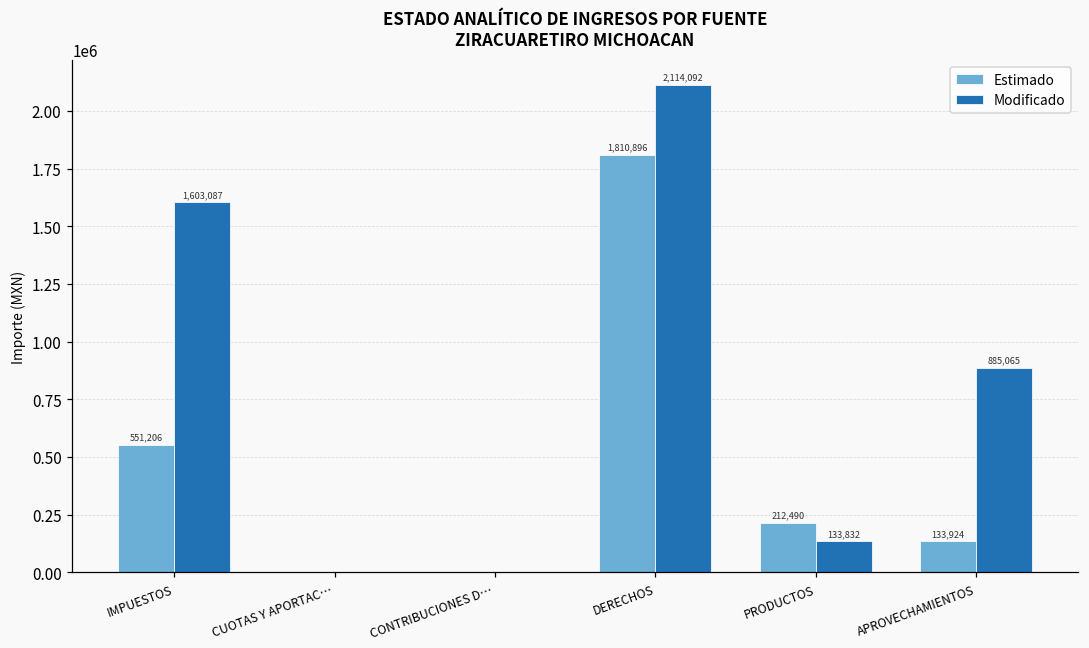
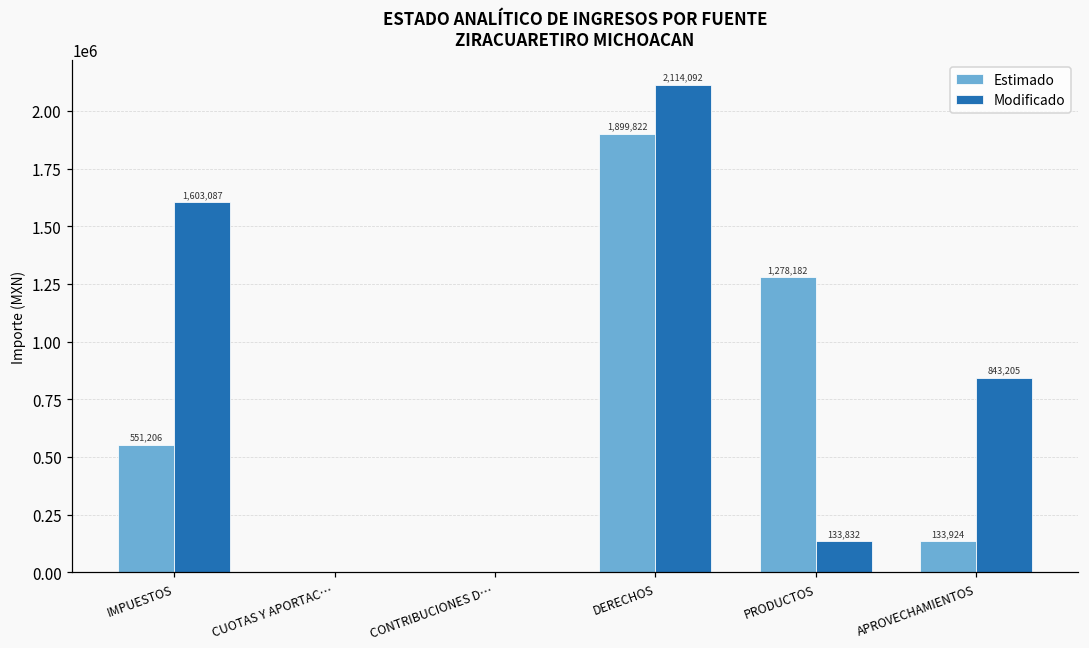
Estimado, DERECHOS: 1,810,896 -> 1,899,822
Estimado, PRODUCTOS: 212,490 -> 1,278,182
Modificado, APROVECHAMIENTOS: 885,065 -> 843,205
